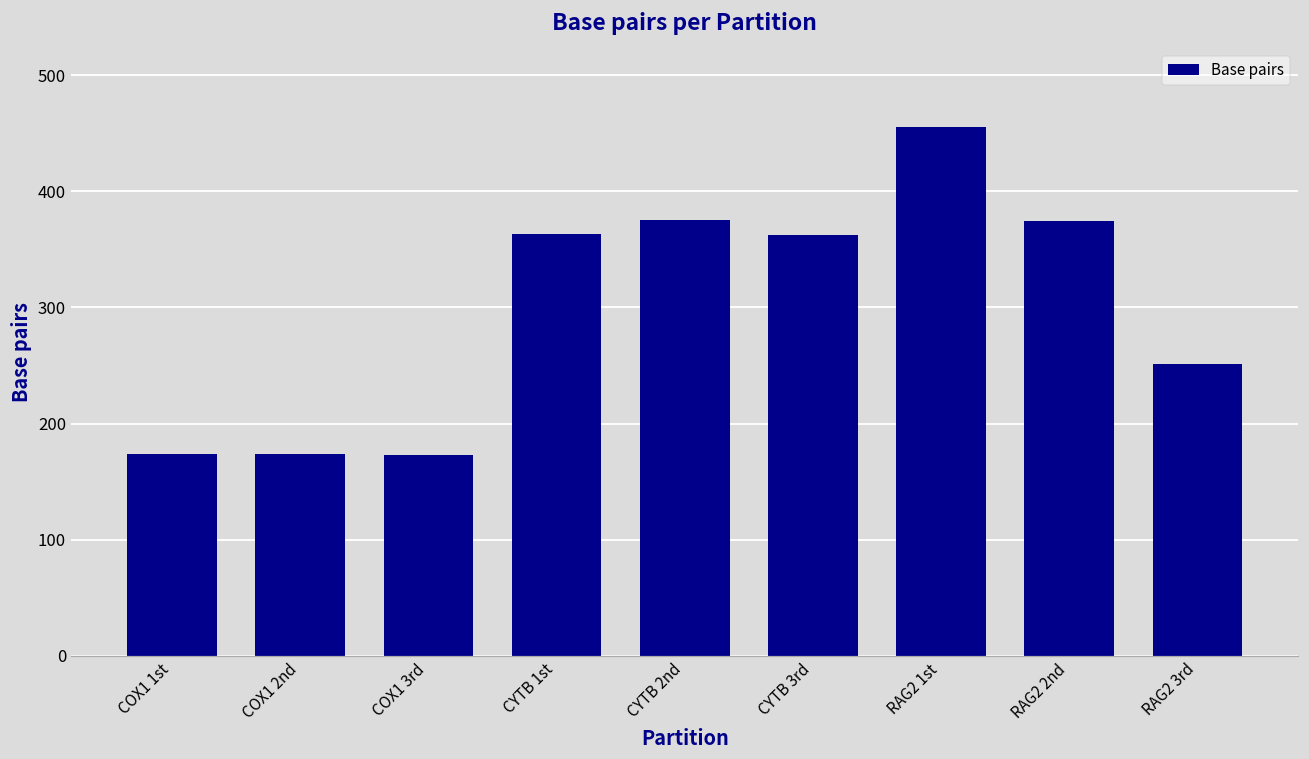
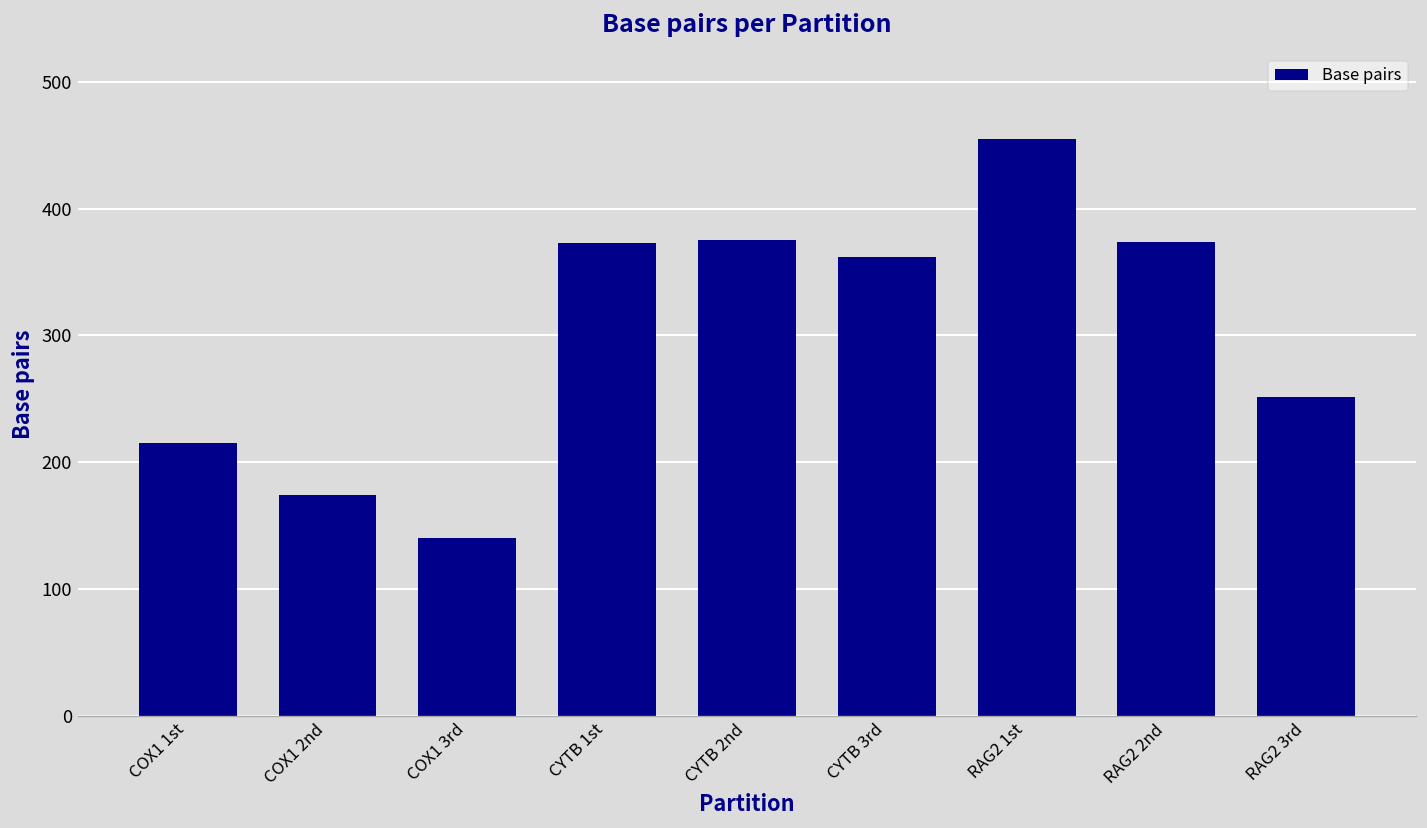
COX1 1st: 174 -> 215
COX1 3rd: 173 -> 140
CYTB 1st: 363 -> 373
